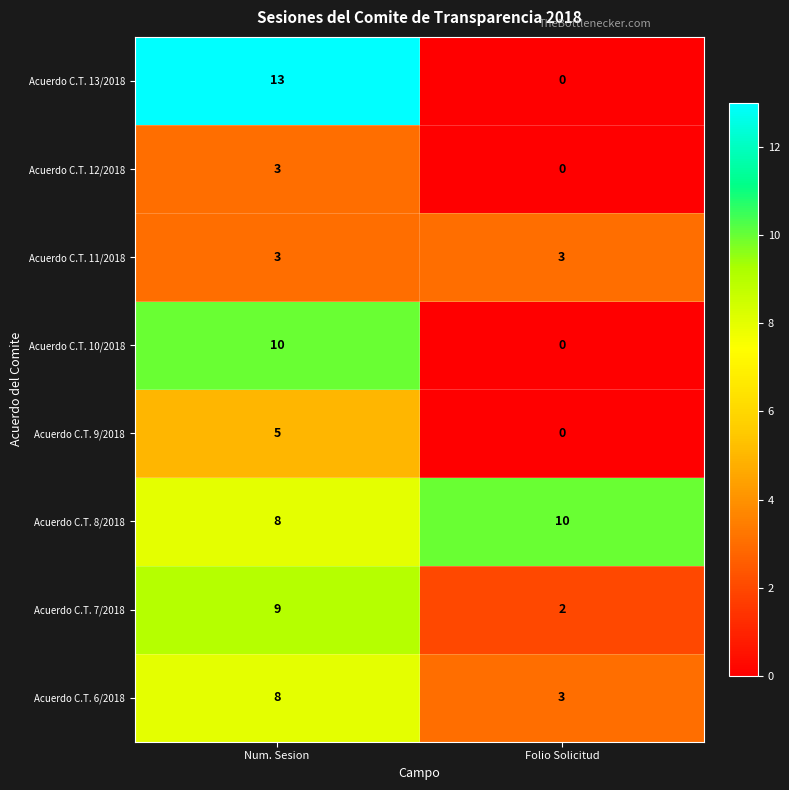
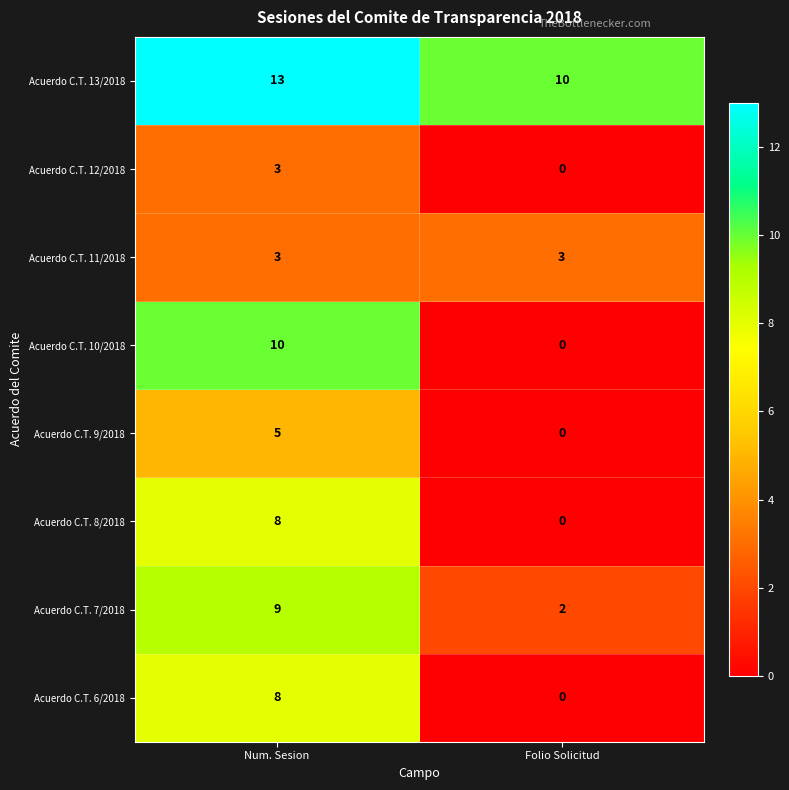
Acuerdo C.T. 13/2018, Folio Solicitud: 0 -> 10
Acuerdo C.T. 8/2018, Folio Solicitud: 10 -> 0
Acuerdo C.T. 6/2018, Folio Solicitud: 3 -> 0
